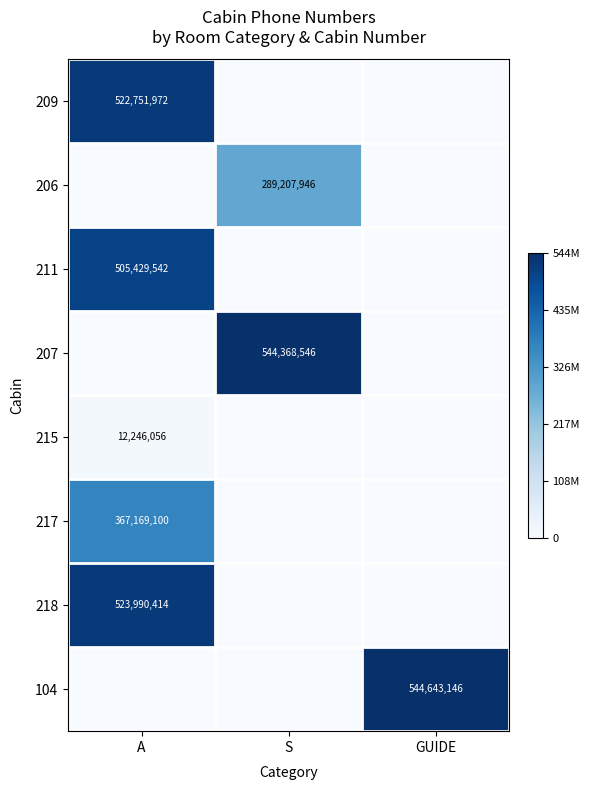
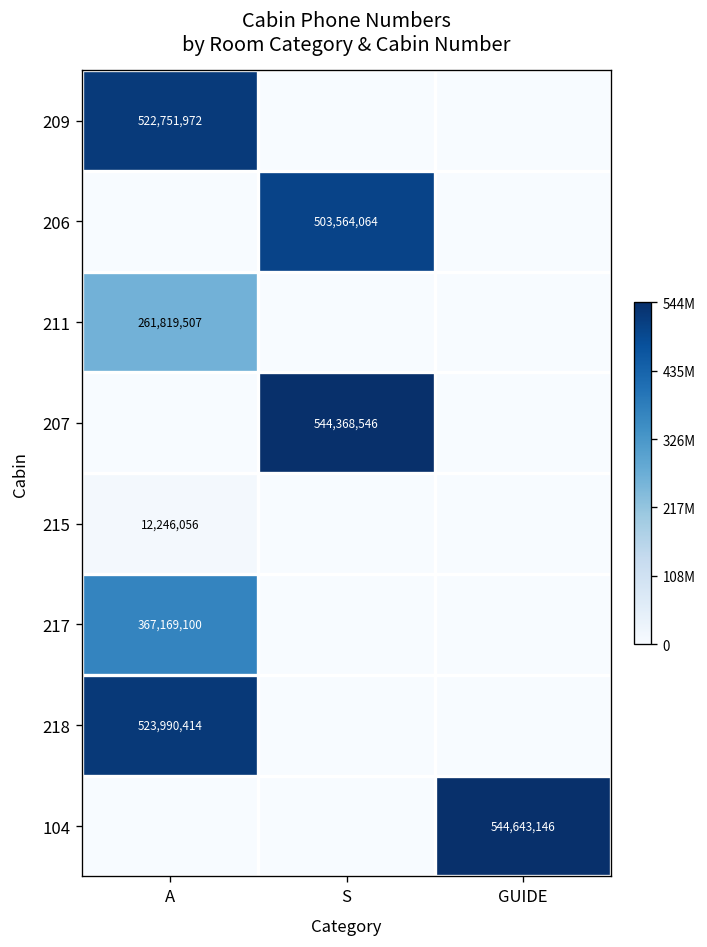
206, S: 289,207,946 -> 503,564,064
211, A: 505,429,542 -> 261,819,507
